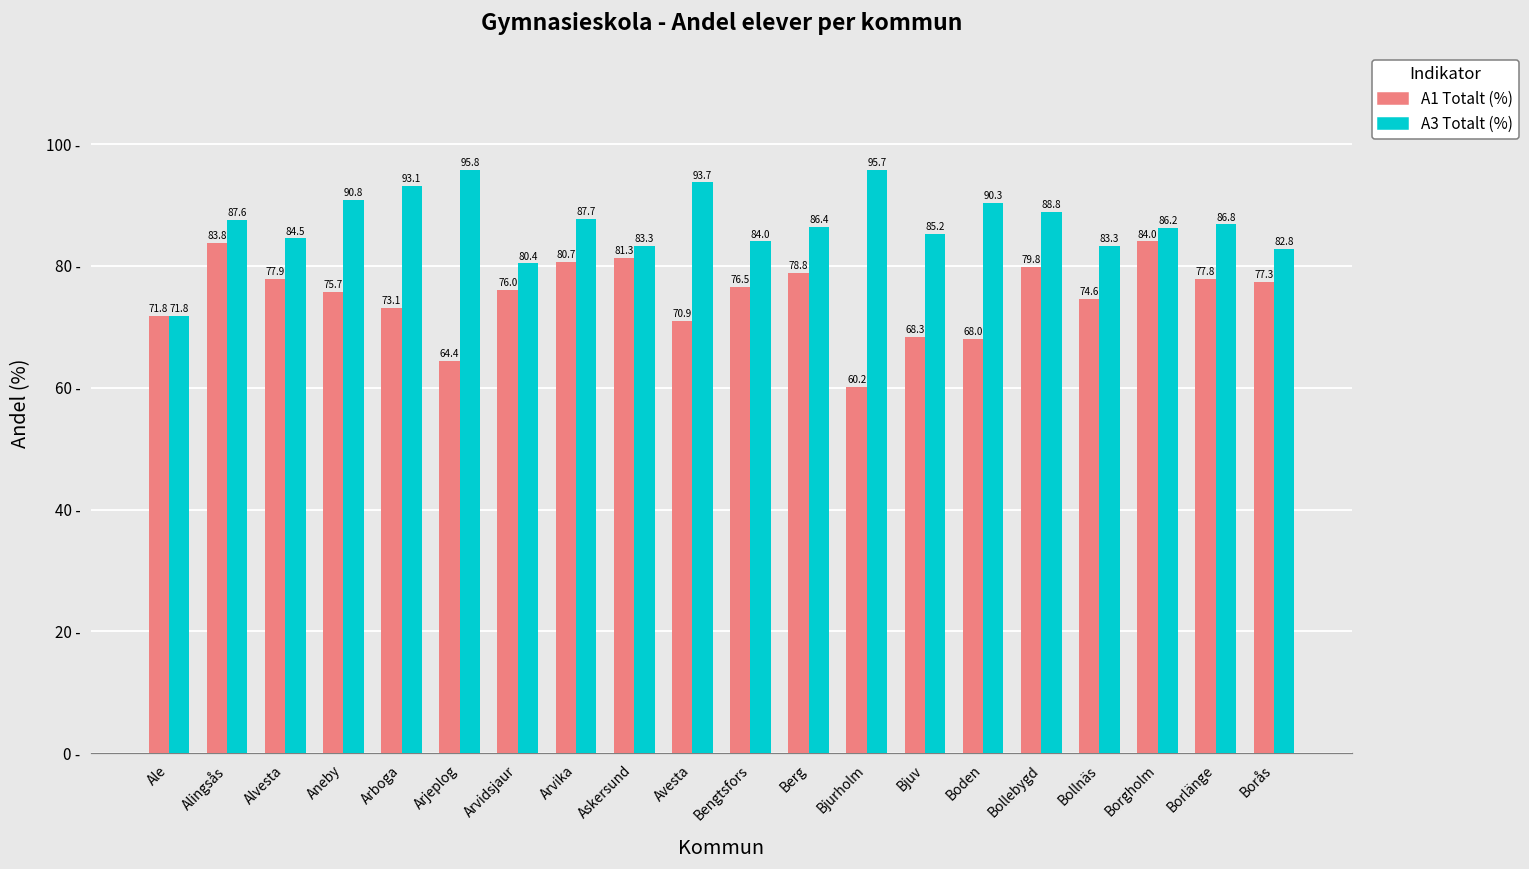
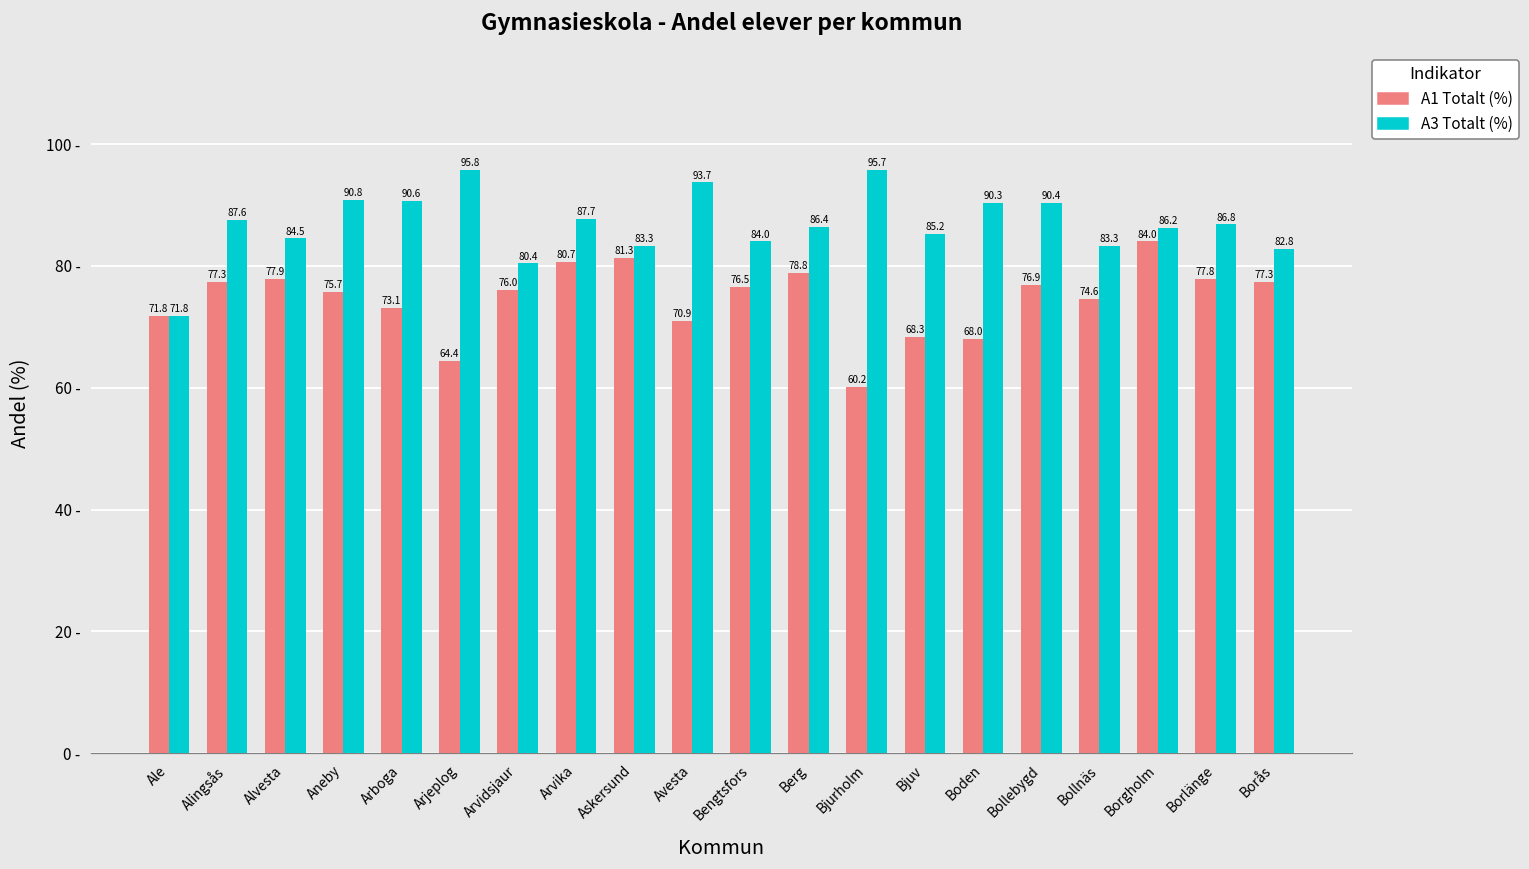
A1 Totalt (%), Alingsås: 83.8 -> 77.3
A3 Totalt (%), Arboga: 93.1 -> 90.6
A1 Totalt (%), Bollebygd: 79.8 -> 76.9
A3 Totalt (%), Bollebygd: 88.8 -> 90.4
